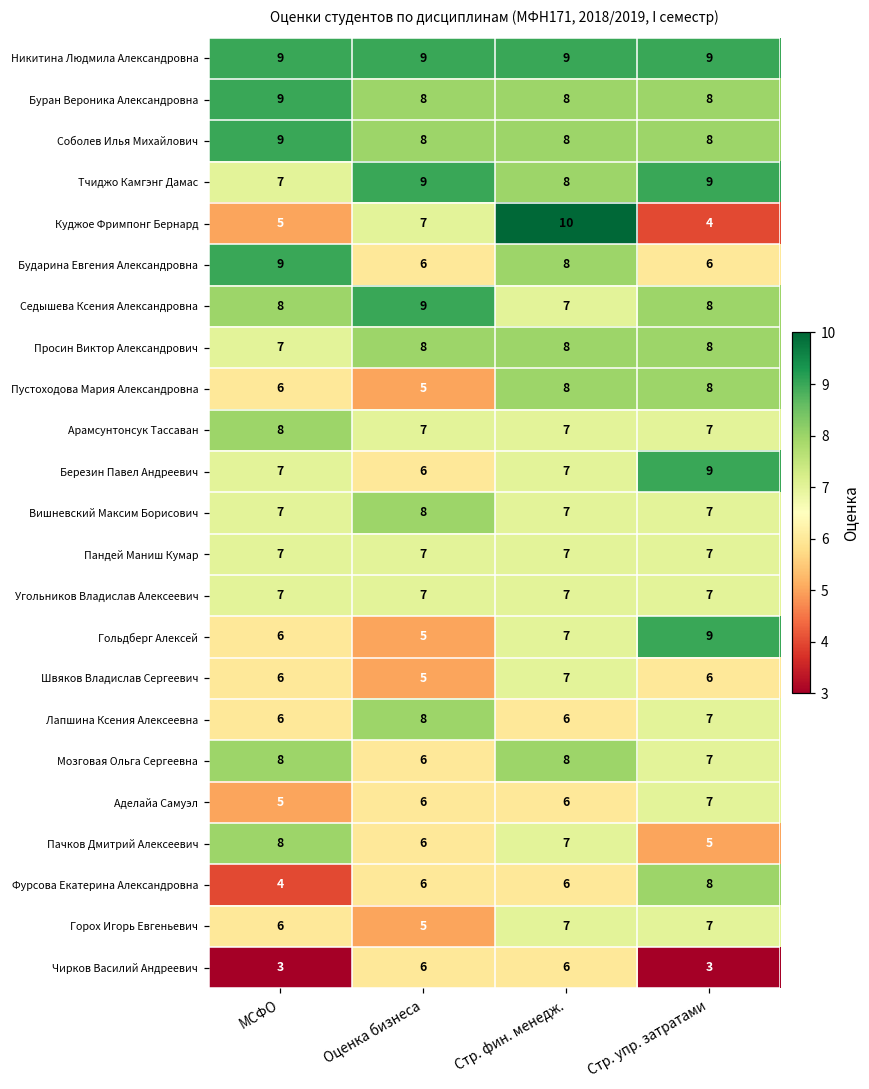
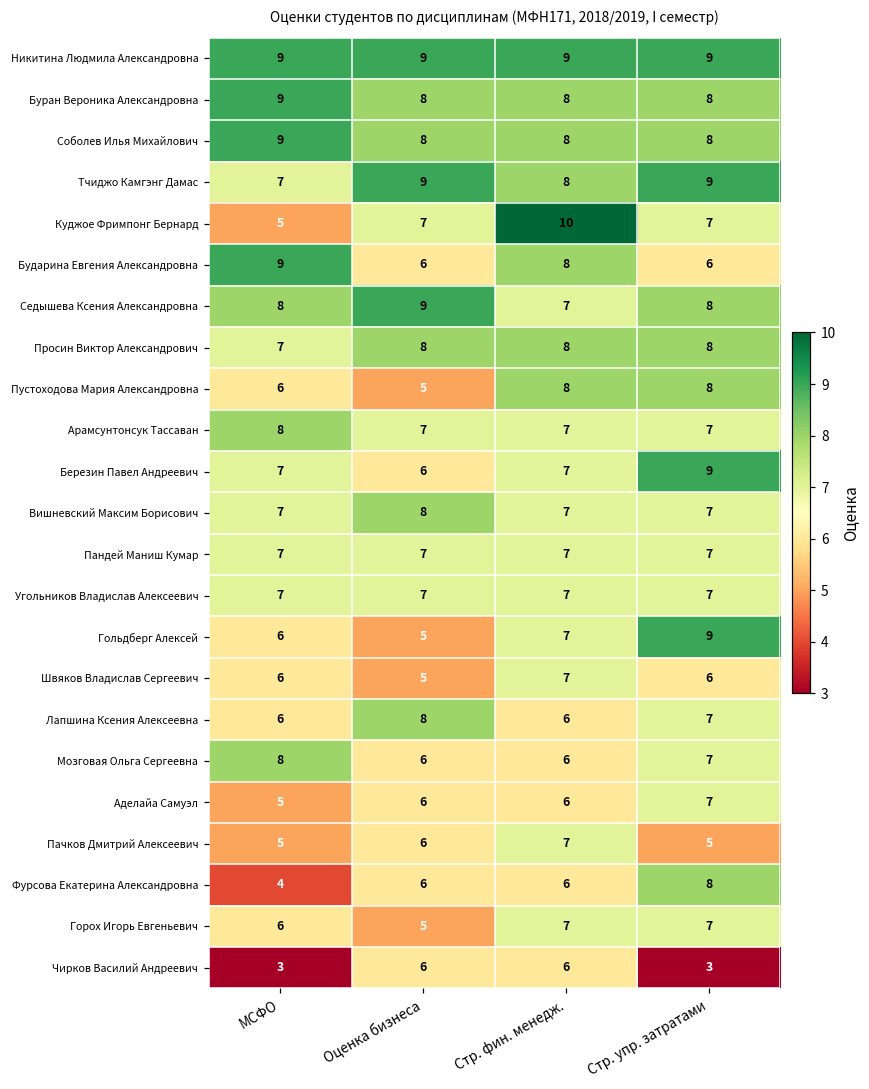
Куджое Фримпонг Бернард, Стр. упр. затратами: 4 -> 7
Мозговая Ольга Сергеевна, Стр. фин. менедж.: 8 -> 6
Пачков Дмитрий Алексеевич, МСФО: 8 -> 5
